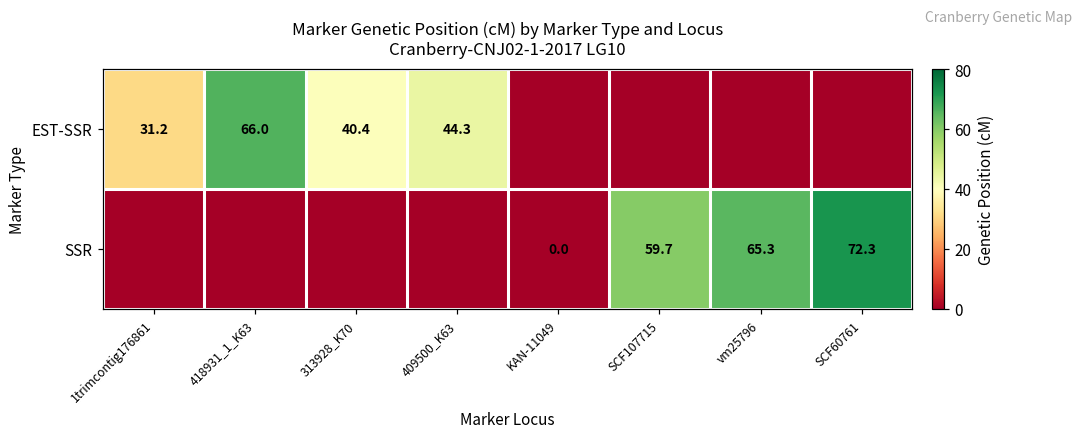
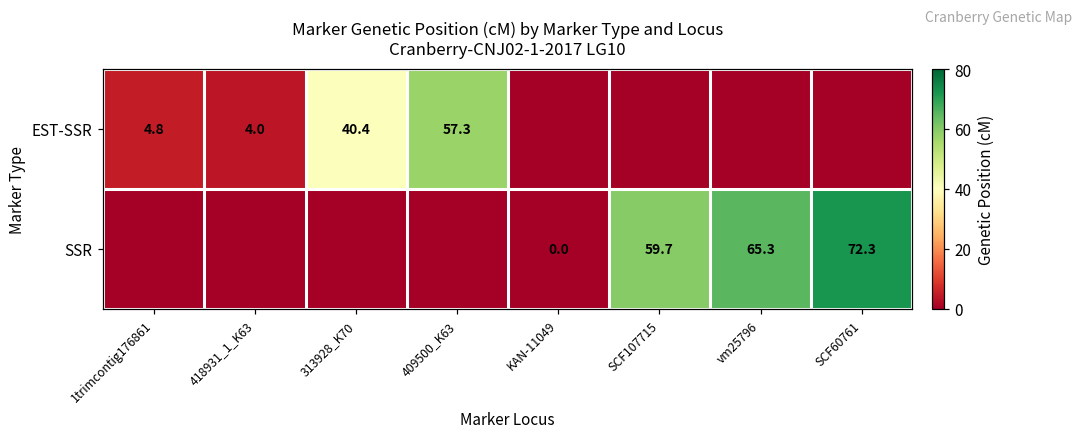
EST-SSR, 1trimcontig176861: 31.2 -> 4.8
EST-SSR, 418931_1_K63: 66.0 -> 4.0
EST-SSR, 409500_K63: 44.3 -> 57.3
